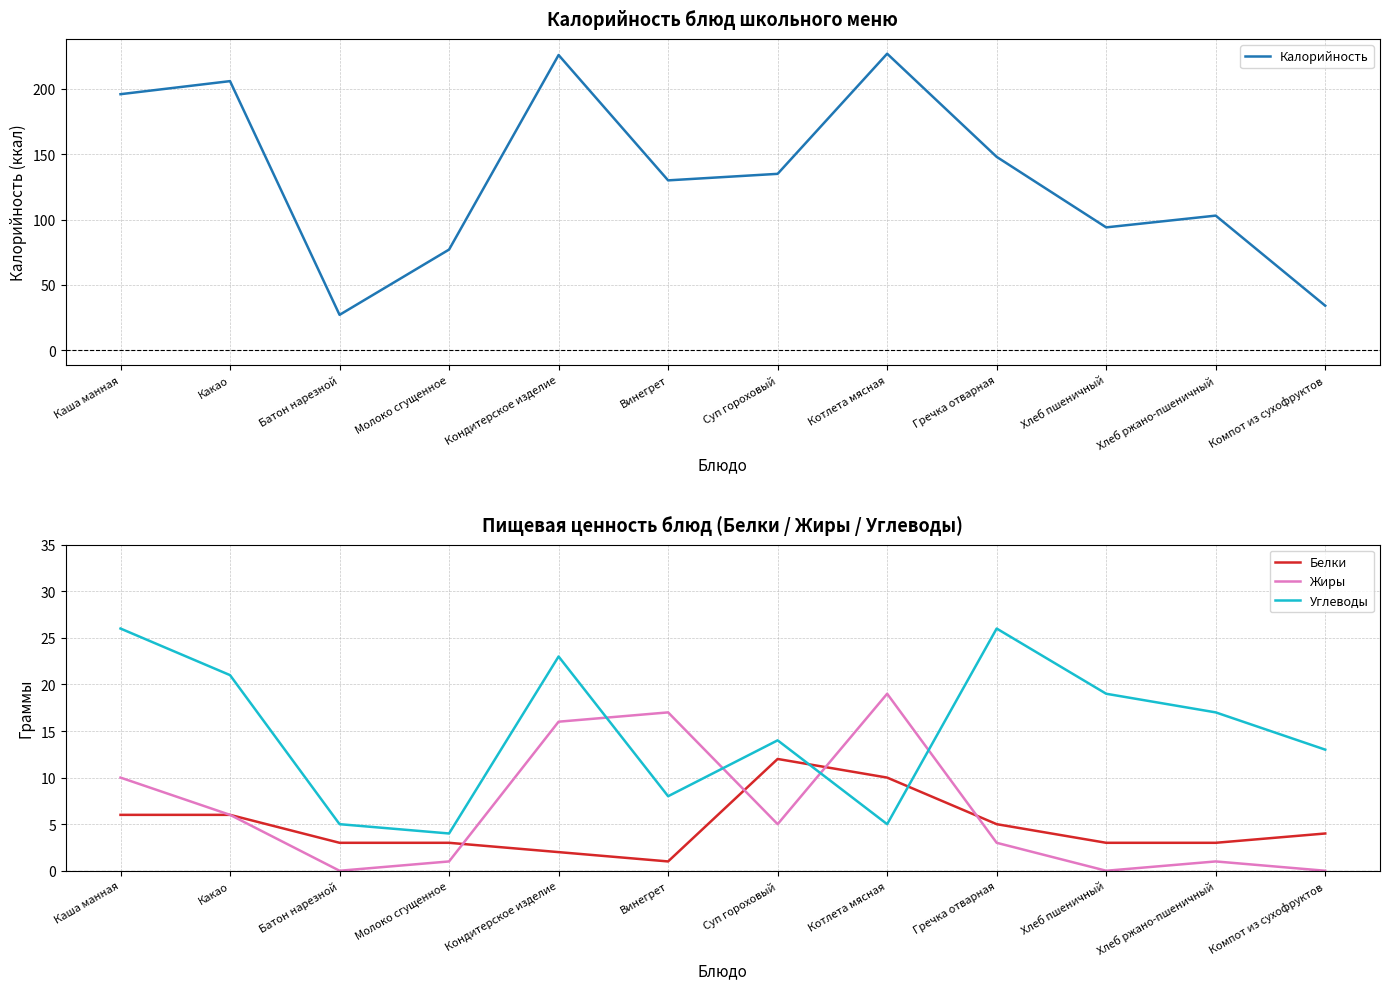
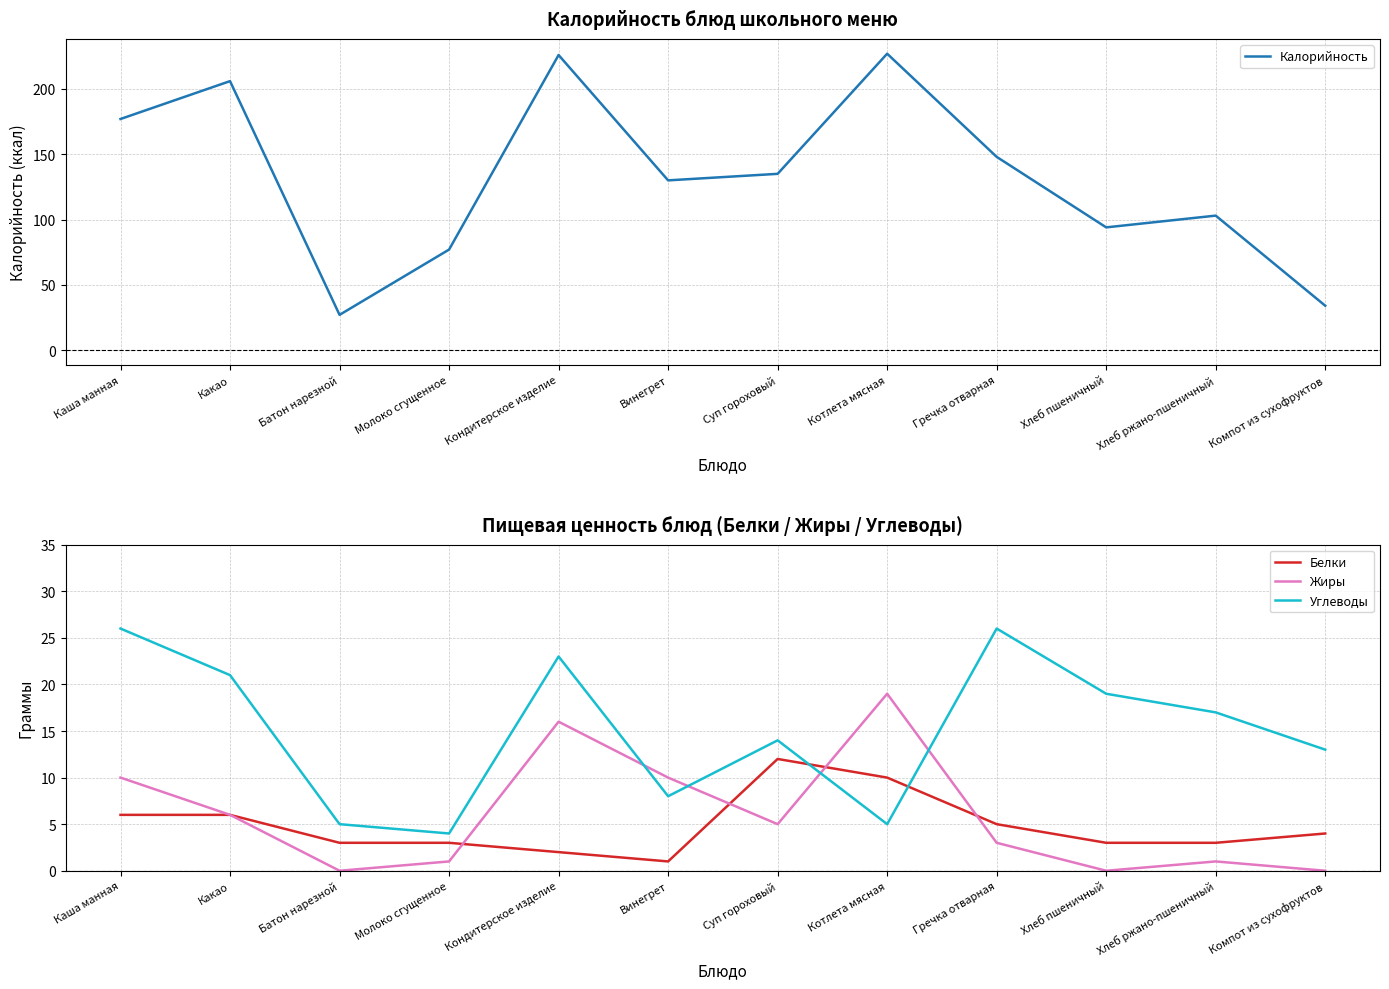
Калорийность блюд школьного меню, Каша манная: 196 -> 177
Пищевая ценность блюд (Белки / Жиры / Углеводы), Жиры, Винегрет: 17 -> 10
